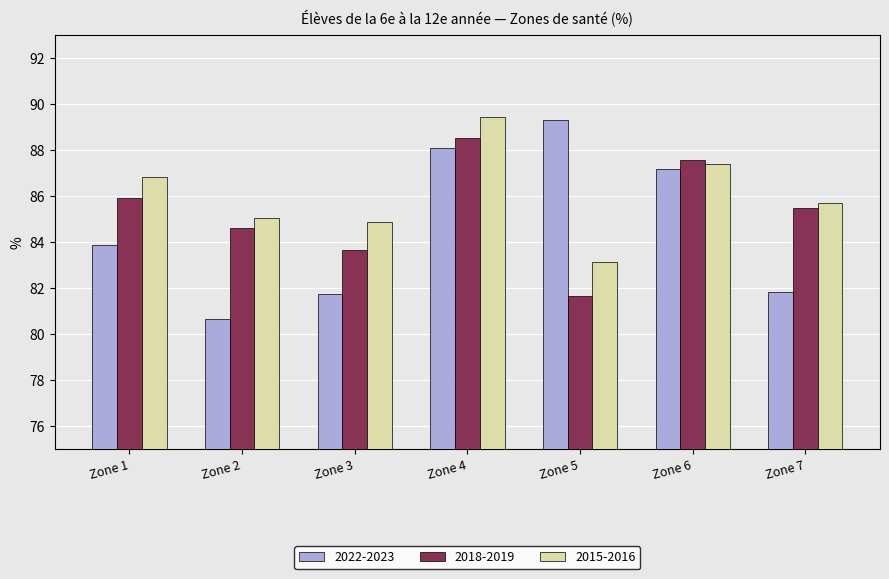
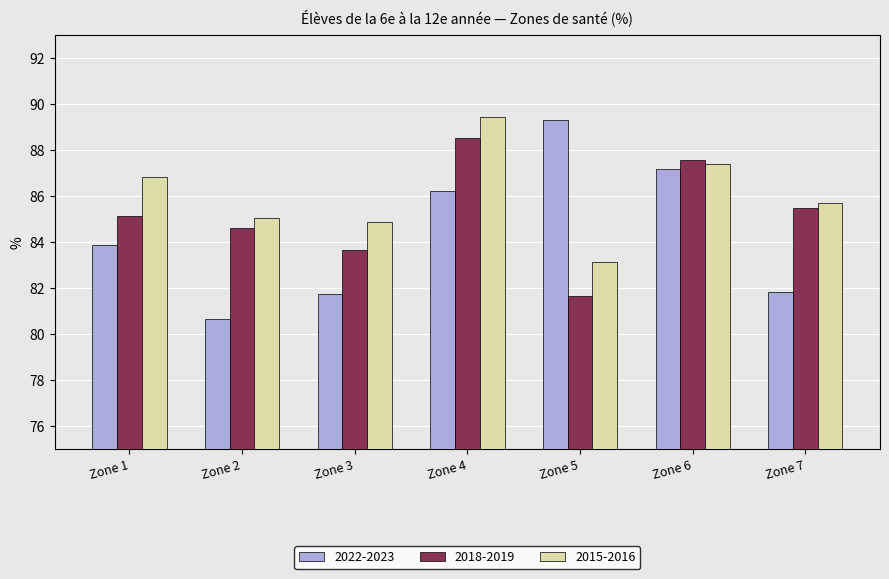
2018-2019, Zone 1: 85.9 -> 85.1
2022-2023, Zone 4: 88.1 -> 86.2
